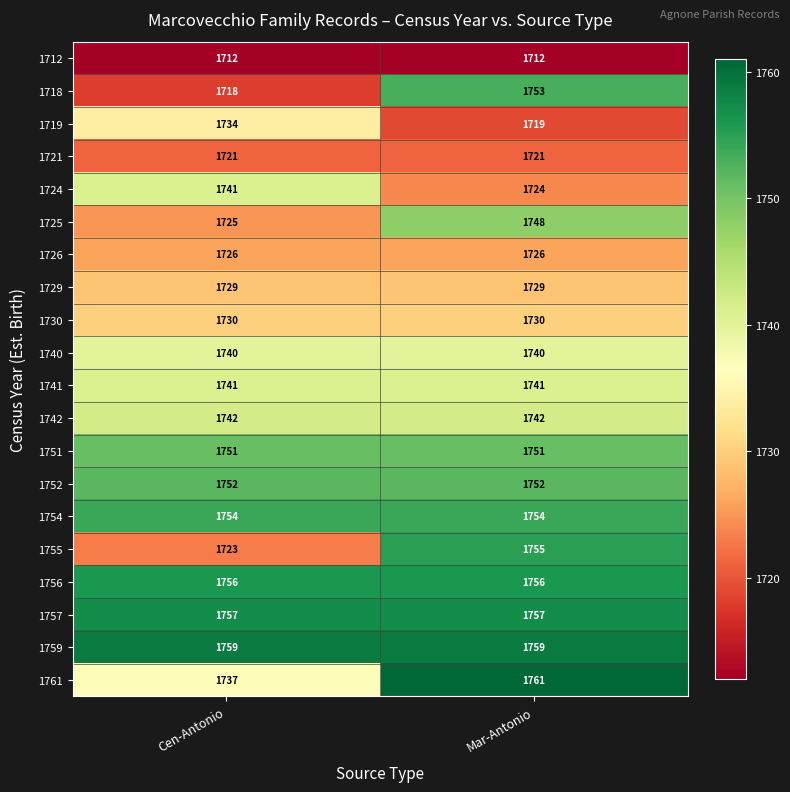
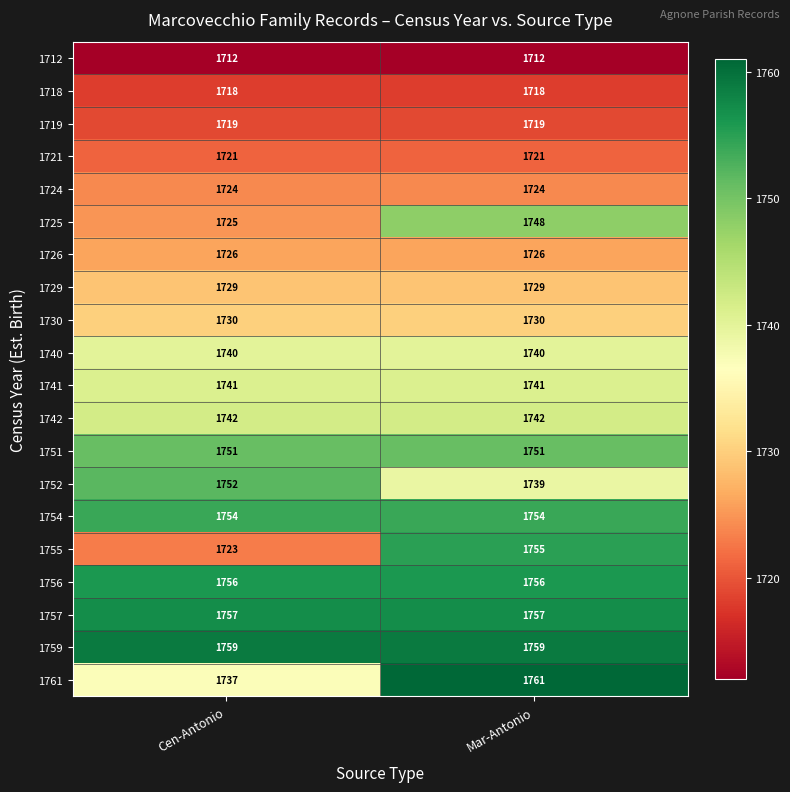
1718, Mar-Antonio: 1753 -> 1718
1719, Cen-Antonio: 1734 -> 1719
1724, Cen-Antonio: 1741 -> 1724
1752, Mar-Antonio: 1752 -> 1739
